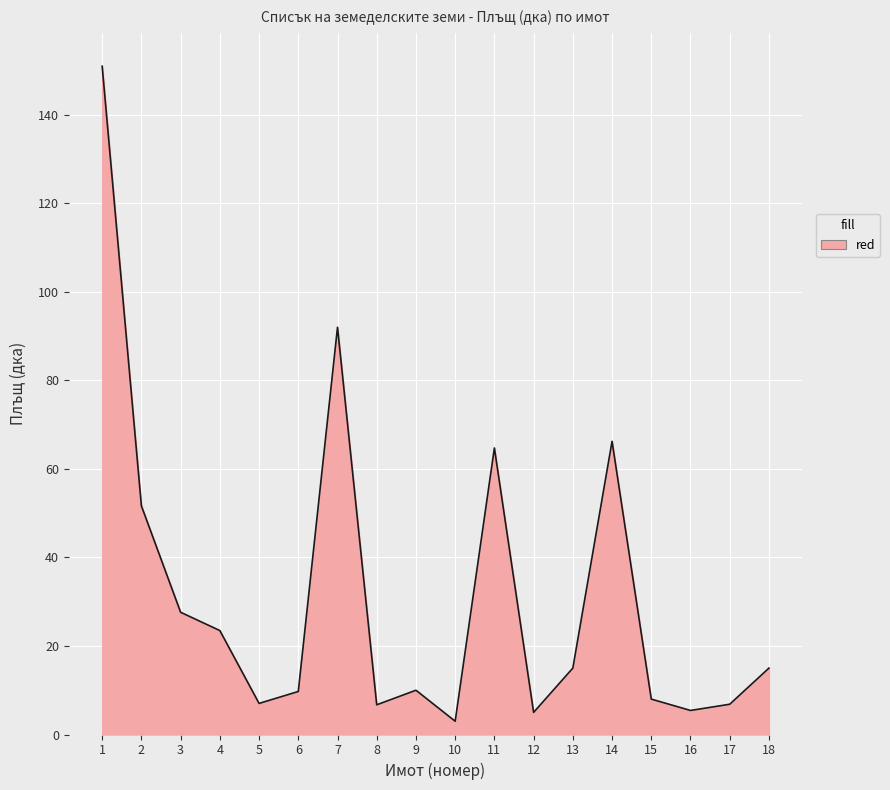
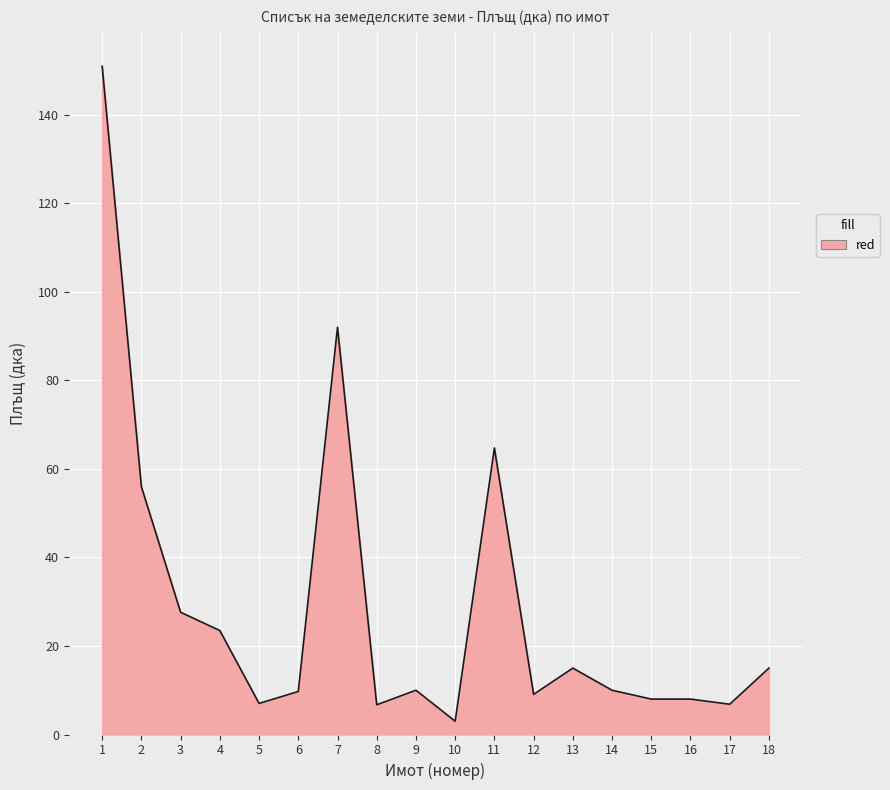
2: 52 -> 56
12: 5 -> 9
14: 66 -> 10
16: 5 -> 8
